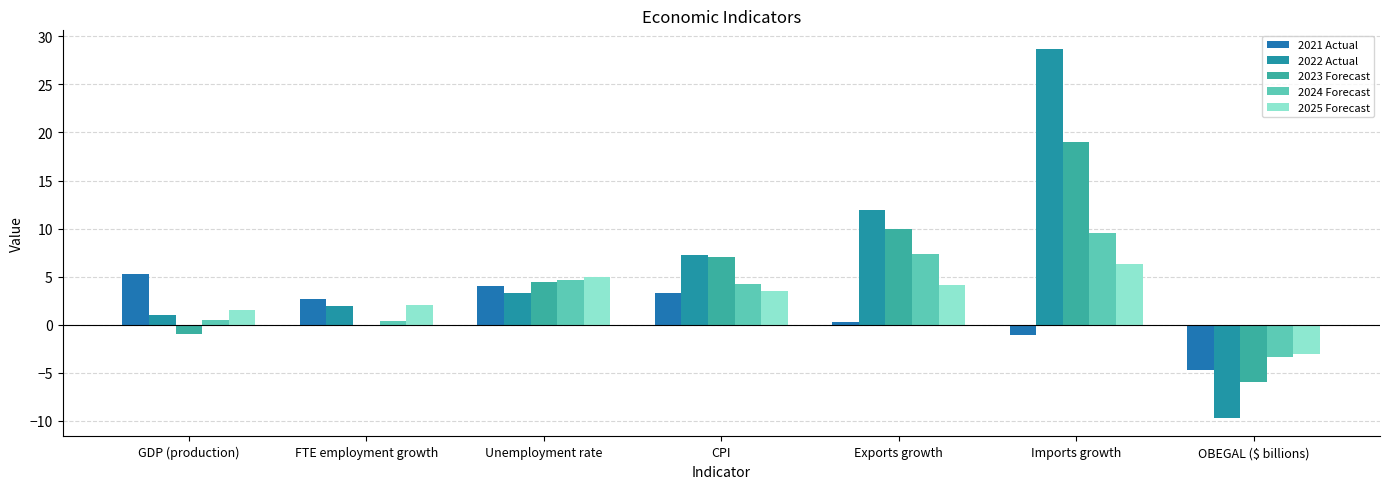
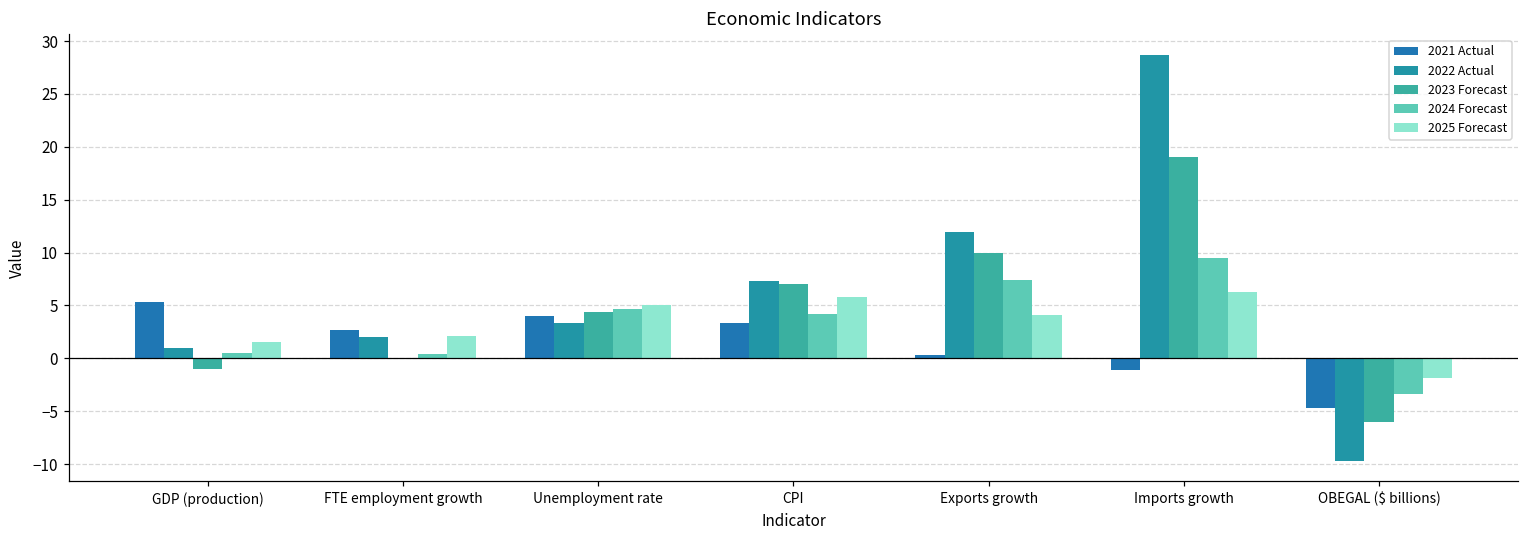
2025 Forecast, CPI: 4 -> 6
2025 Forecast, OBEGAL ($ billions): -3 -> -2
